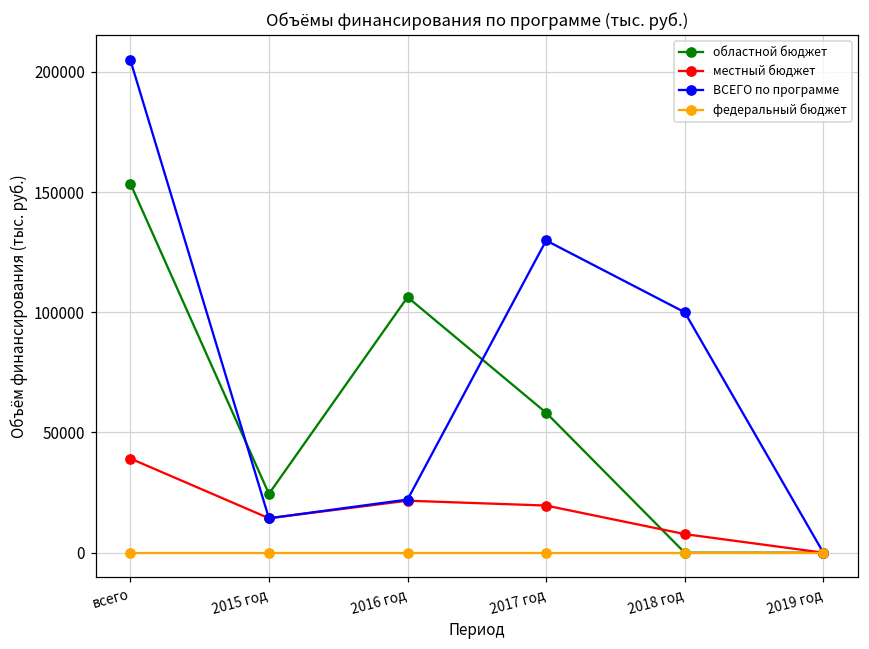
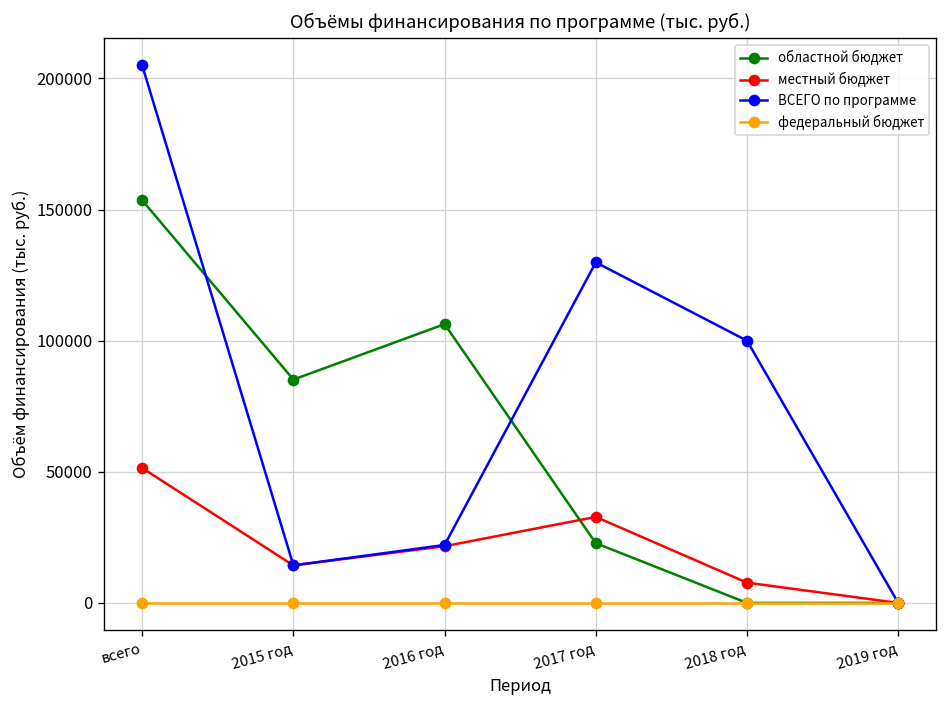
местный бюджет, всего: 39000 -> 51000
областной бюджет, 2015 год: 24000 -> 85000
областной бюджет, 2017 год: 58000 -> 23000
местный бюджет, 2017 год: 20000 -> 33000
